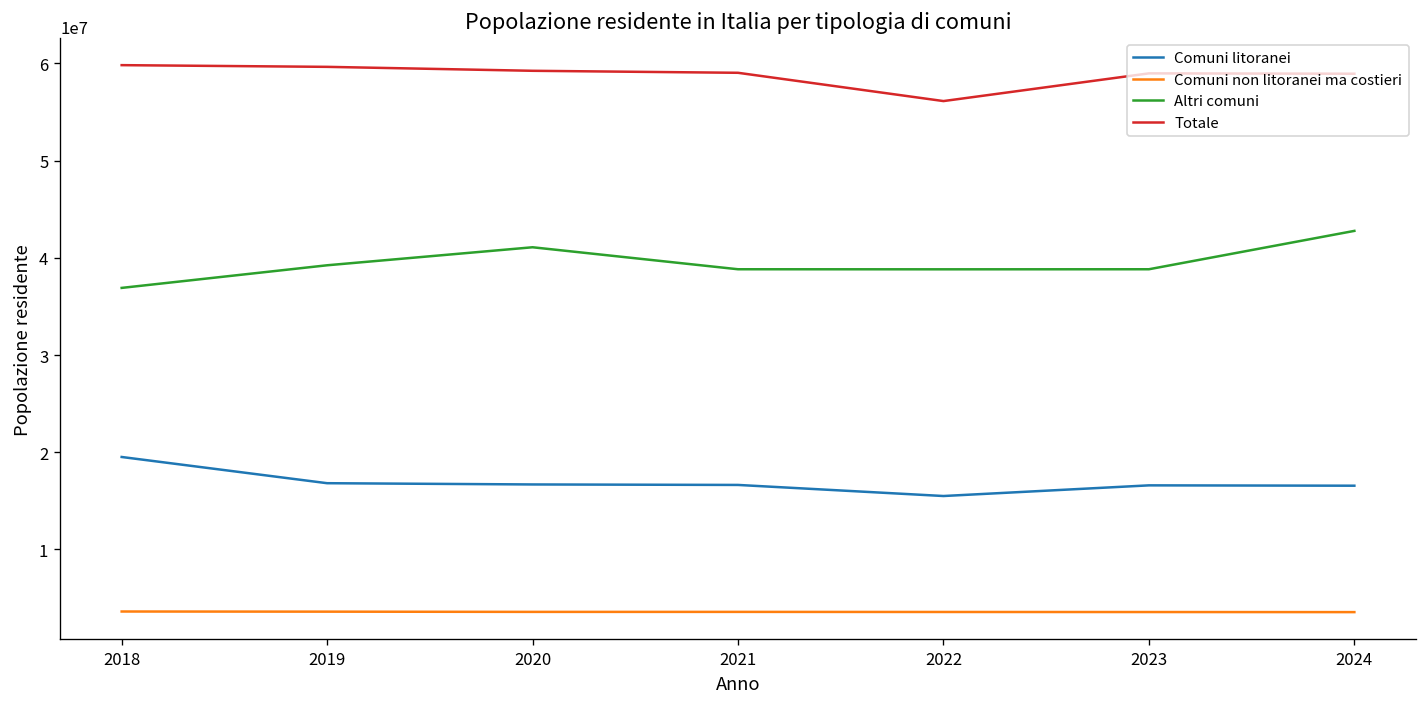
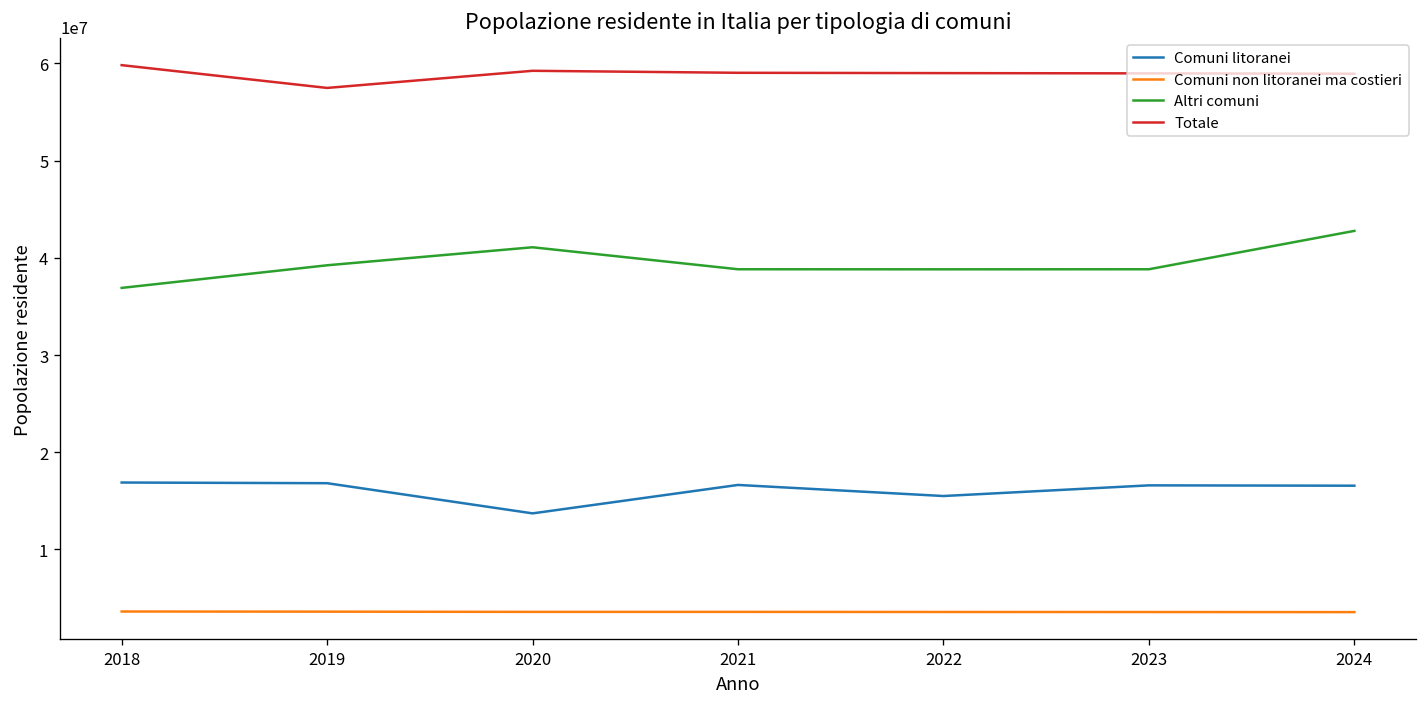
Comuni litoranei, 2018: 20000000 -> 17000000
Totale, 2019: 60000000 -> 57000000
Comuni litoranei, 2020: 17000000 -> 14000000
Totale, 2022: 56000000 -> 59000000
